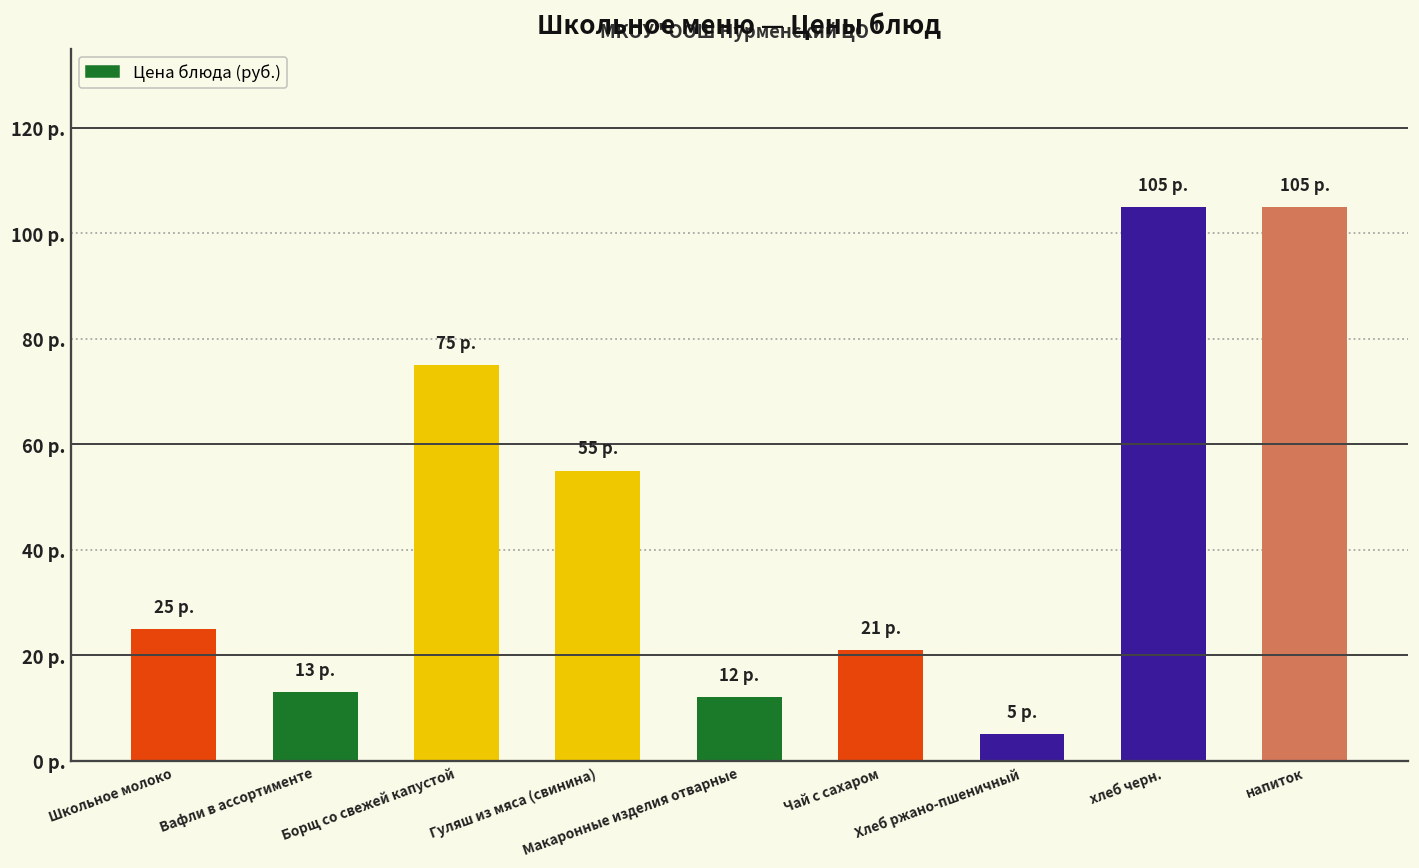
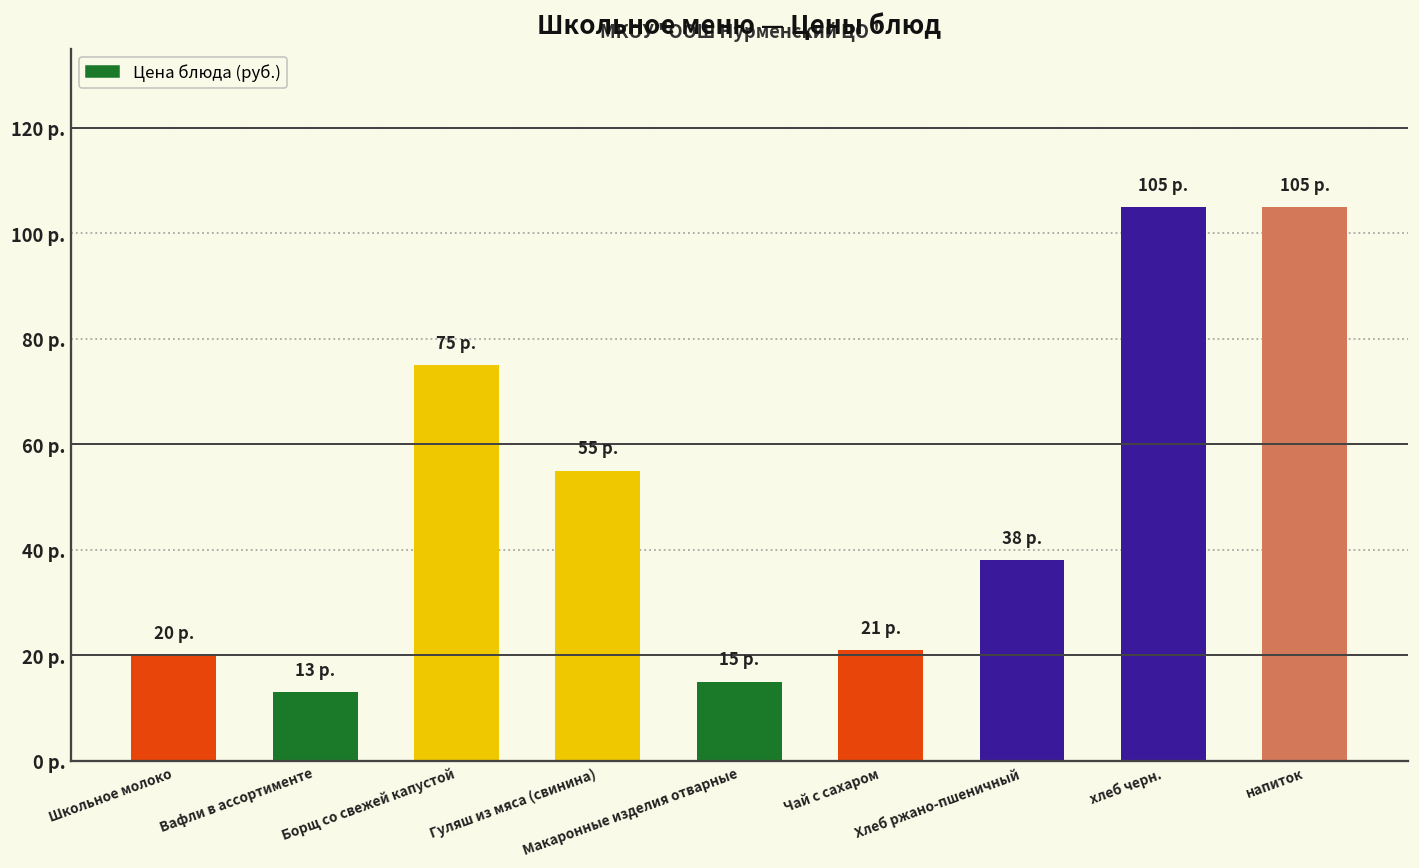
Школьное молоко: 25 -> 20
Макаронные изделия отварные: 12 -> 15
Хлеб ржано-пшеничный: 5 -> 38
